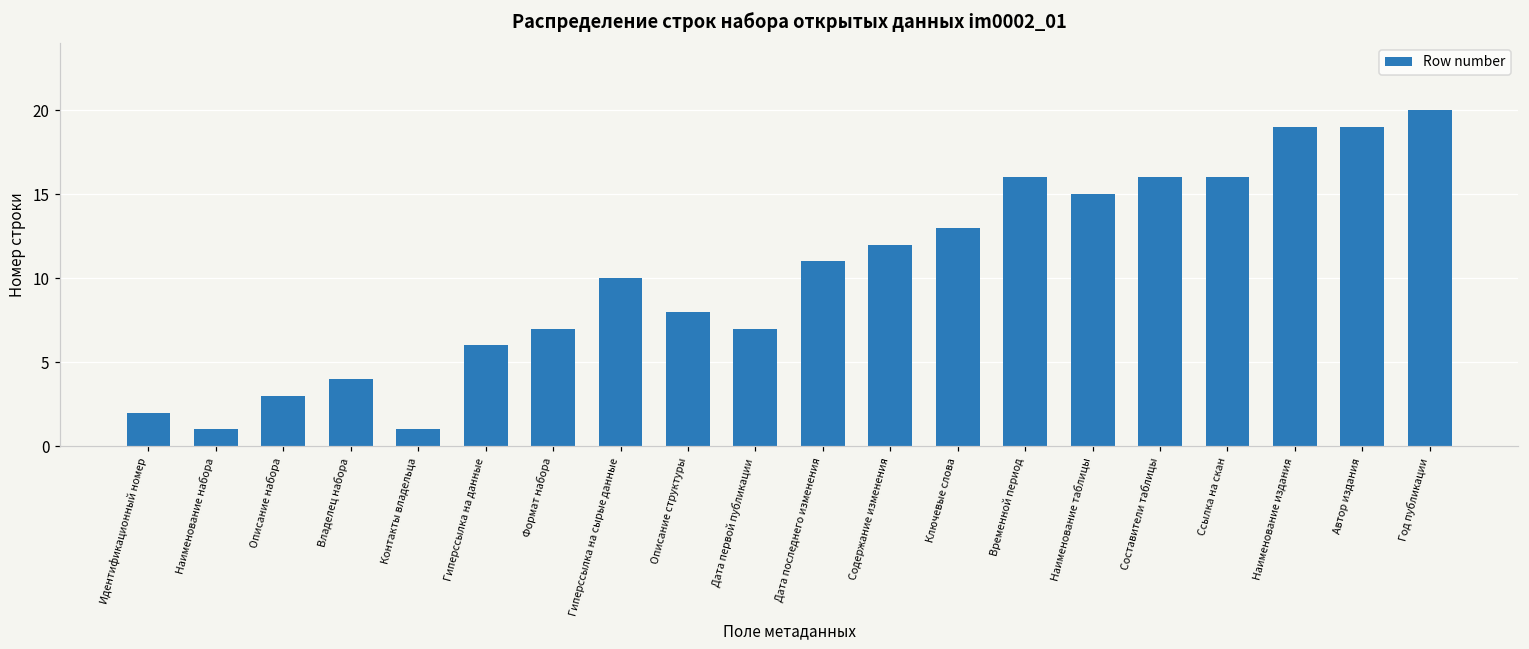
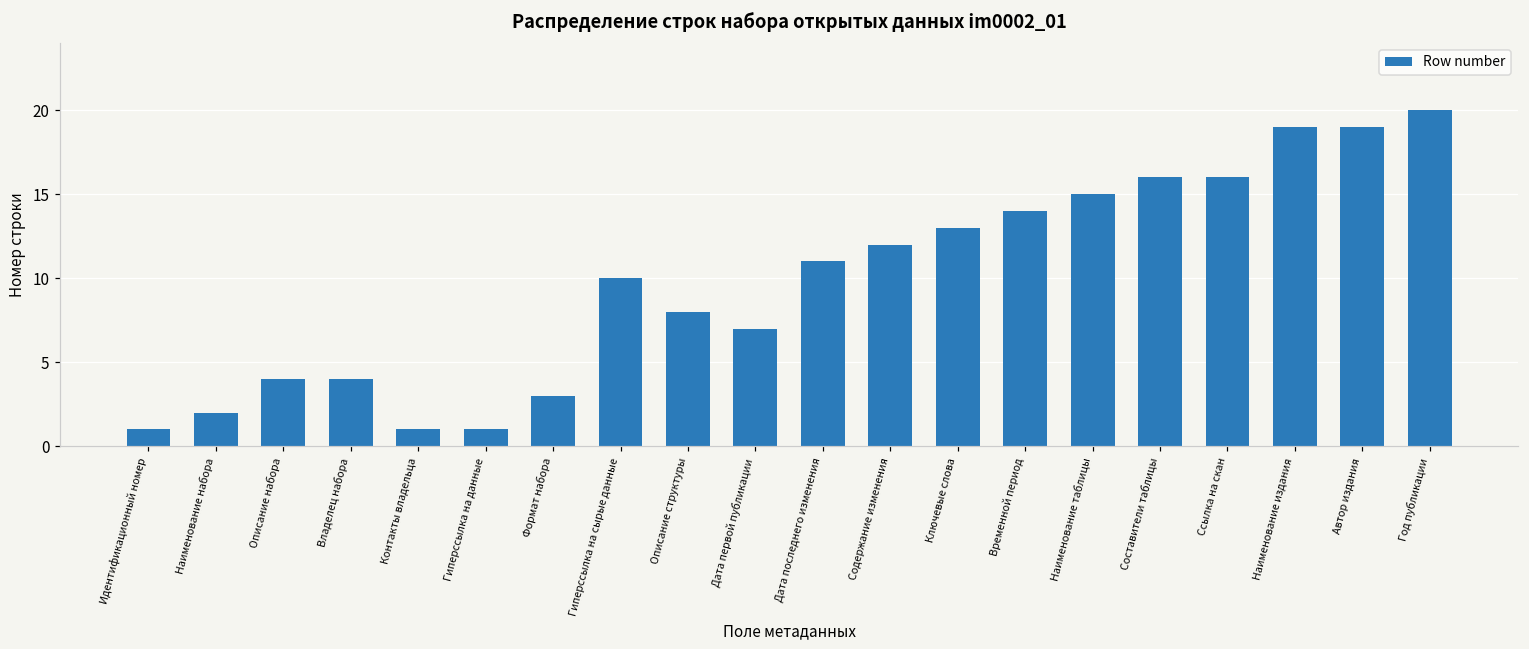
Идентификационный номер: 2 -> 1
Наименование набора: 1 -> 2
Описание набора: 3 -> 4
Гиперссылка на данные: 6 -> 1
Формат набора: 7 -> 3
Временной период: 16 -> 14
